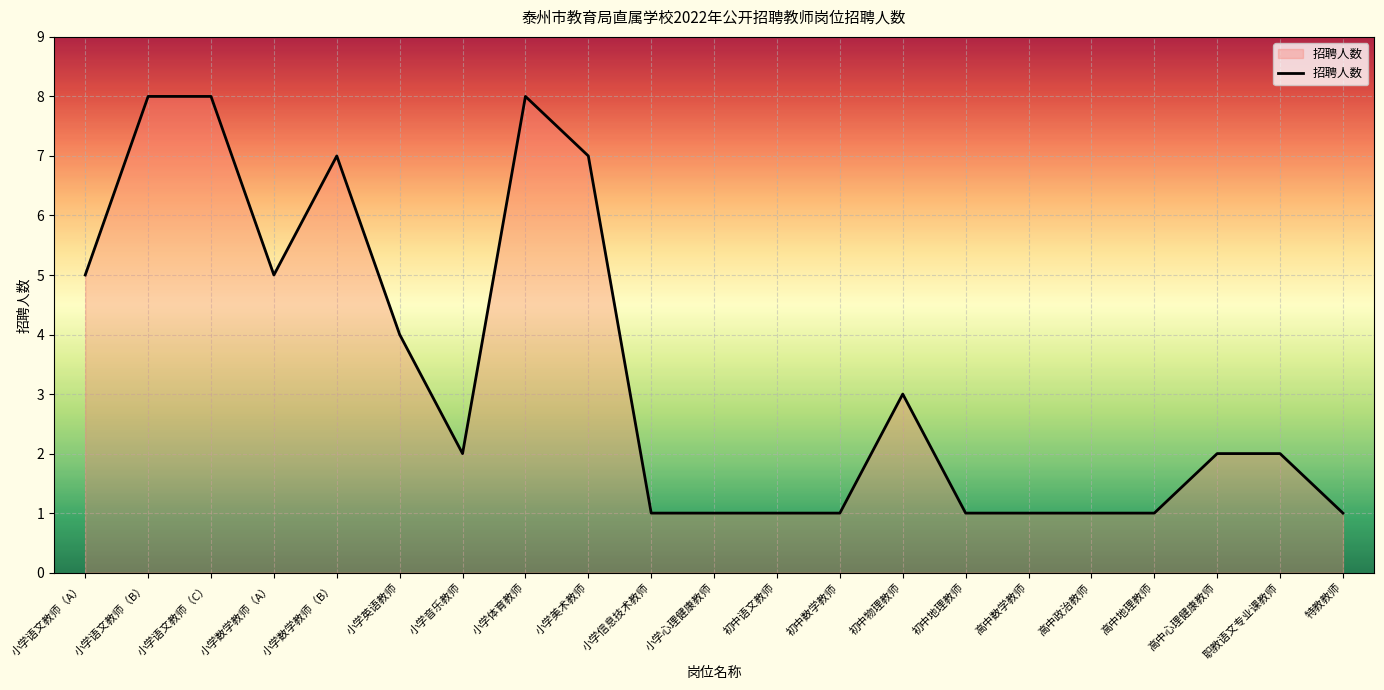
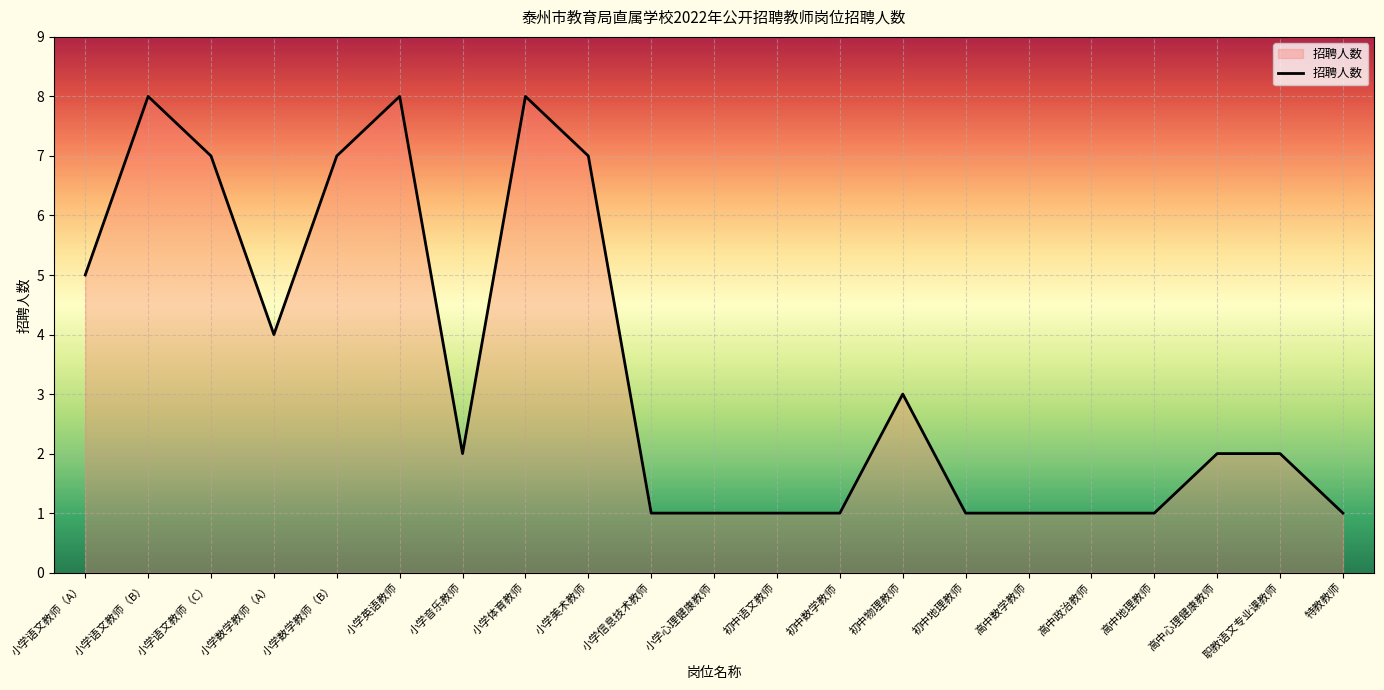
小学语文教师（C）: 8 -> 7
小学数学教师（A）: 5 -> 4
小学英语教师: 4 -> 8
